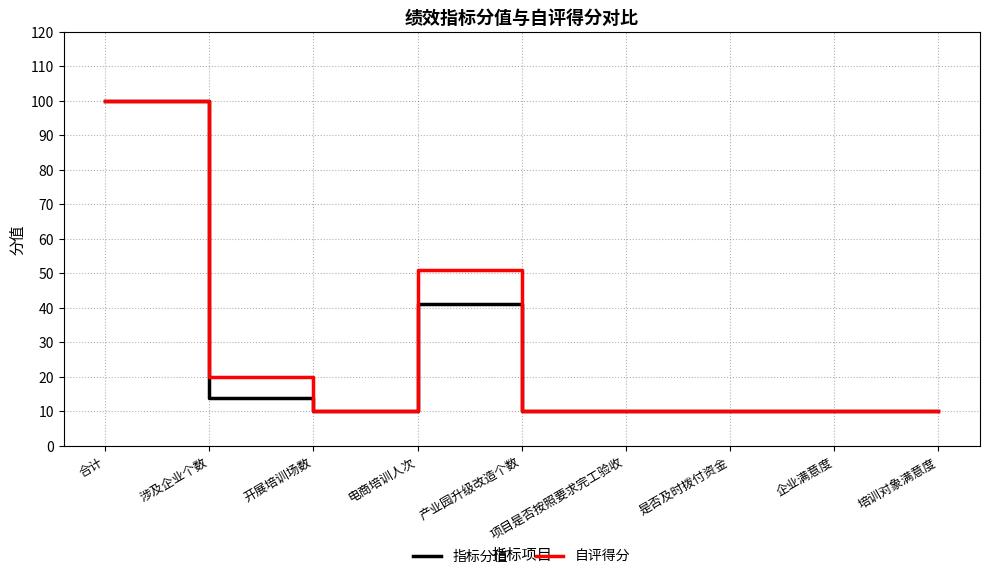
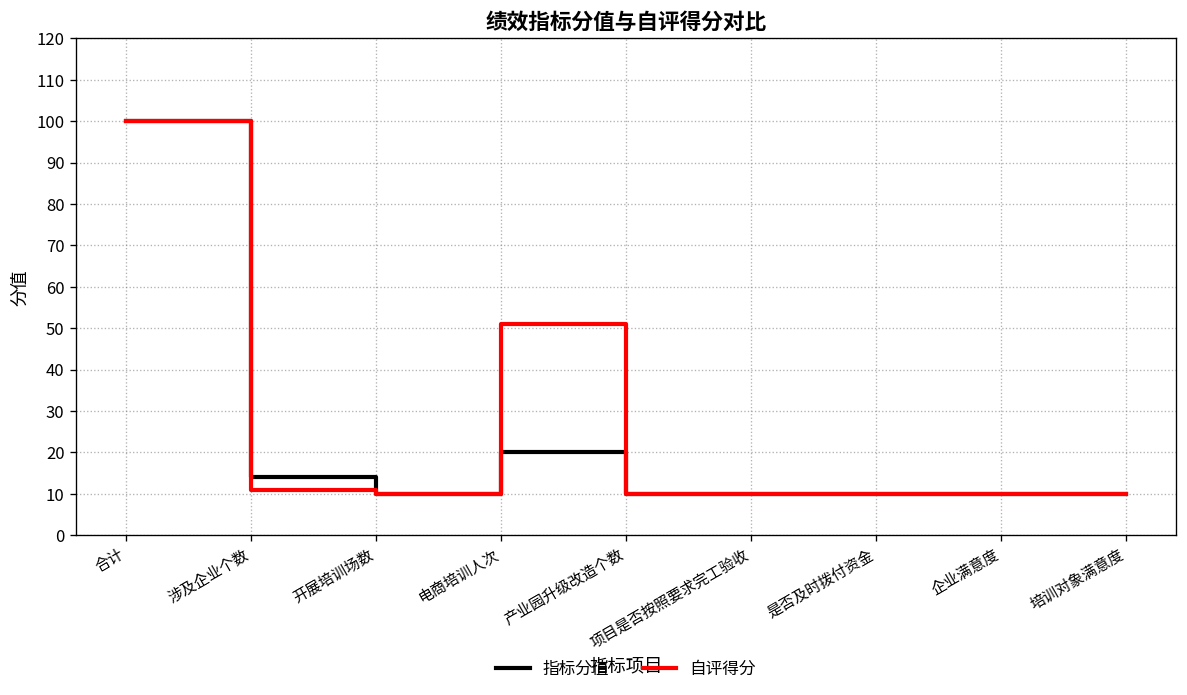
自评得分, 涉及企业个数: 20 -> 11
指标分值, 电商培训人次: 41 -> 20
